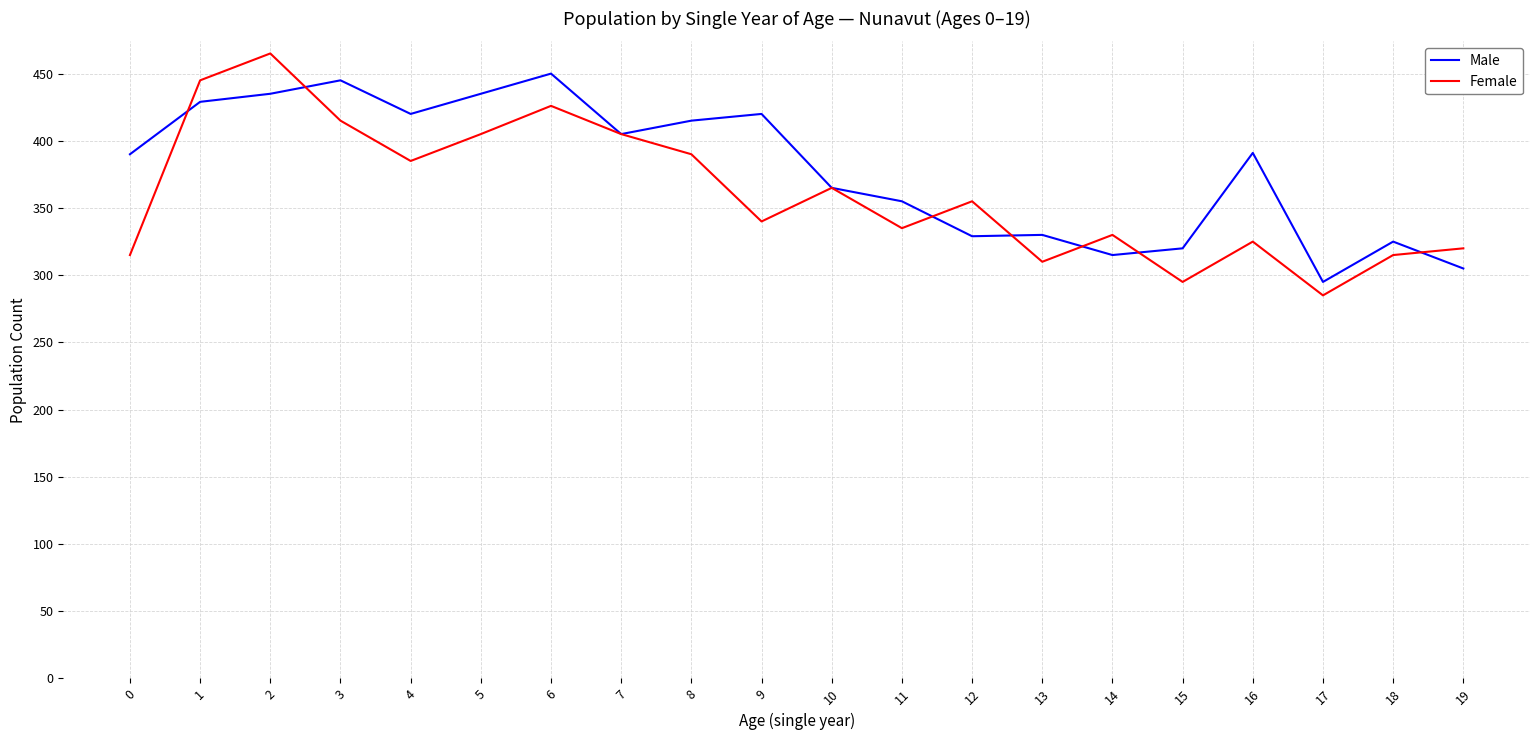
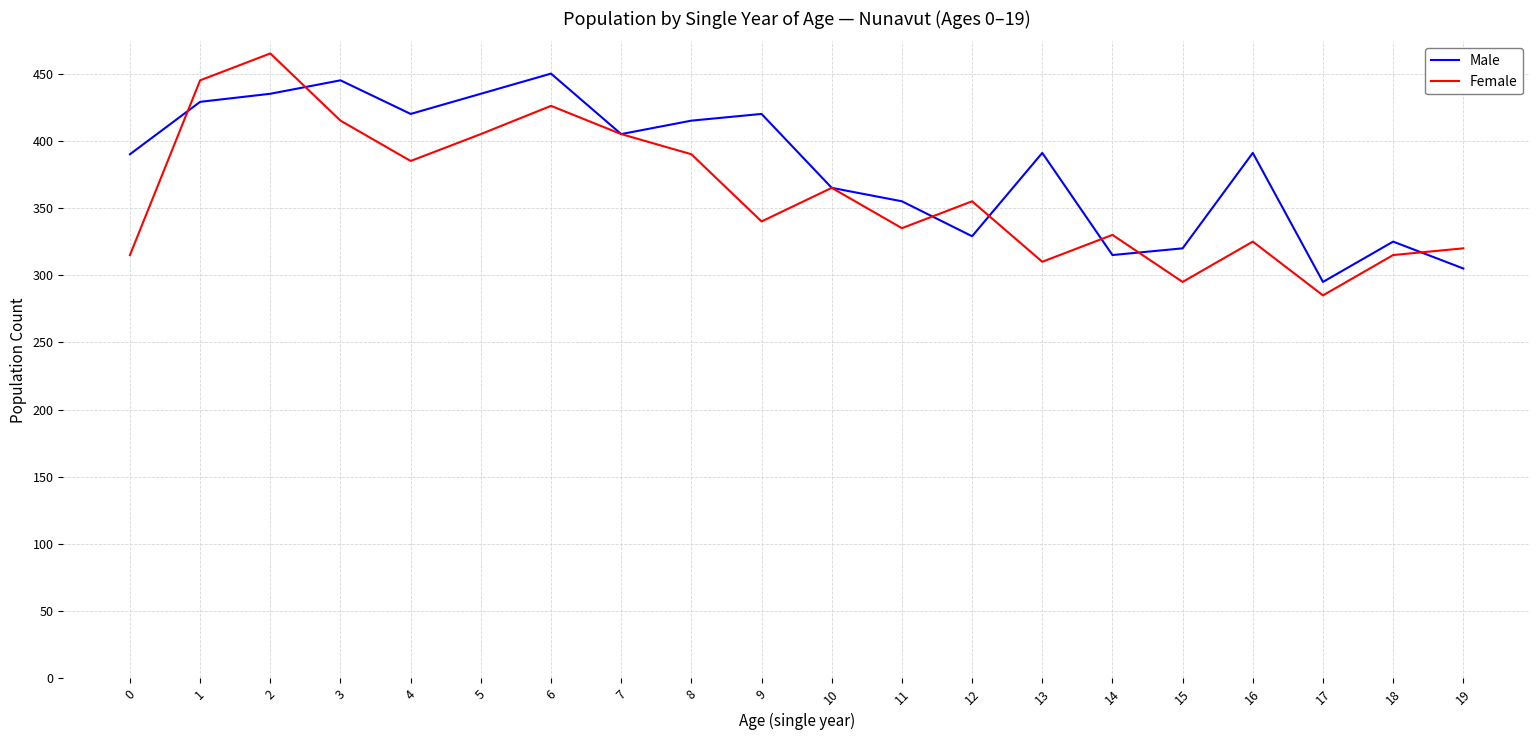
Male, 13: 330 -> 391
